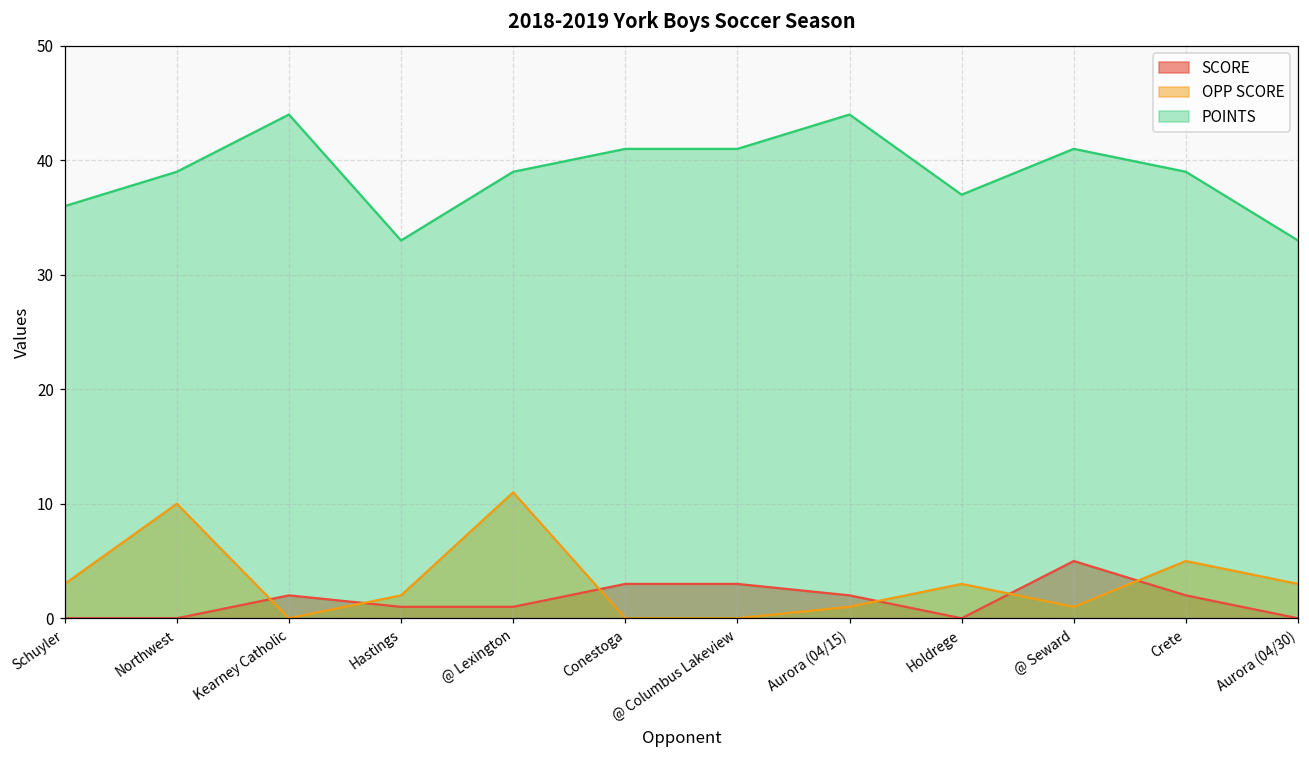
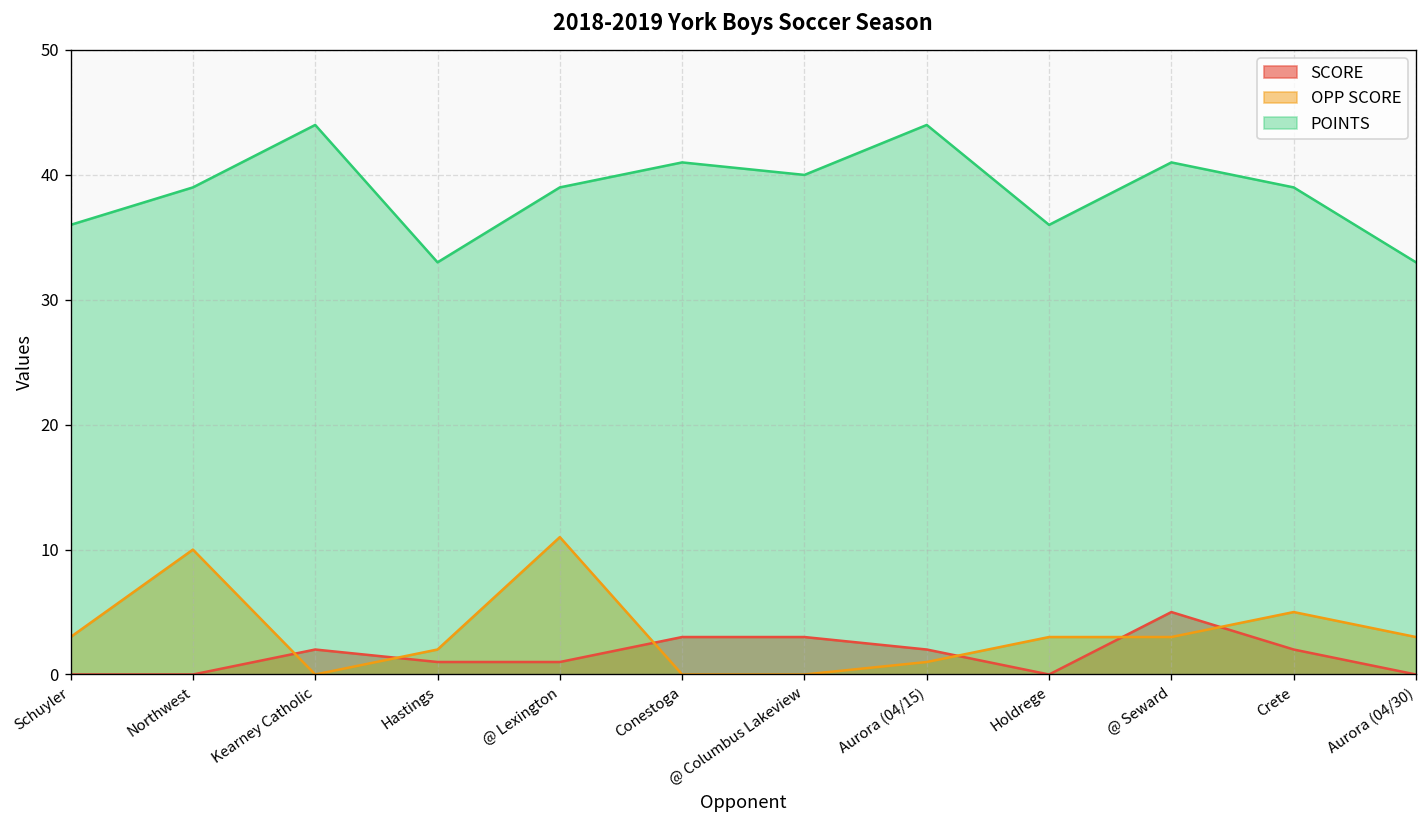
POINTS, @ Columbus Lakeview: 41 -> 40
POINTS, Holdrege: 37 -> 36
OPP SCORE, @ Seward: 1 -> 3
